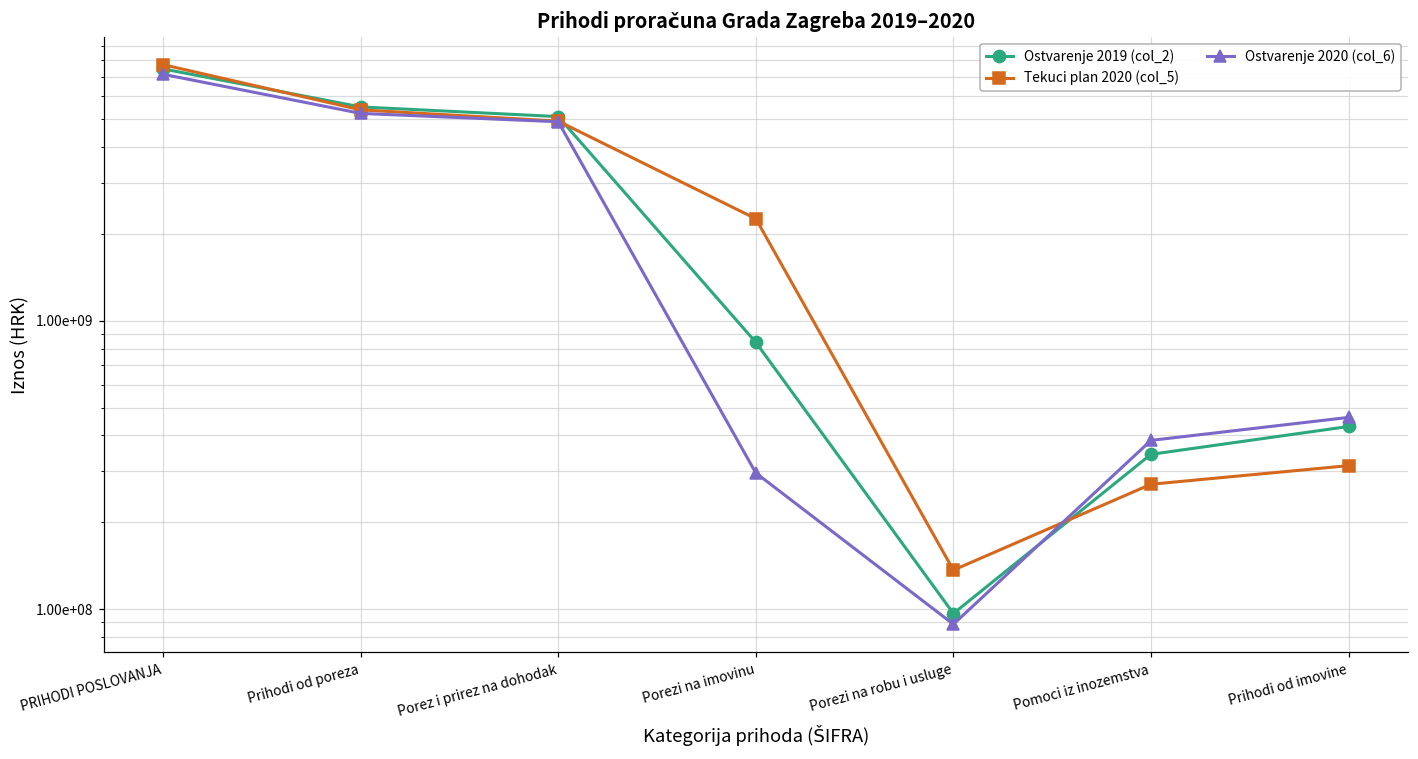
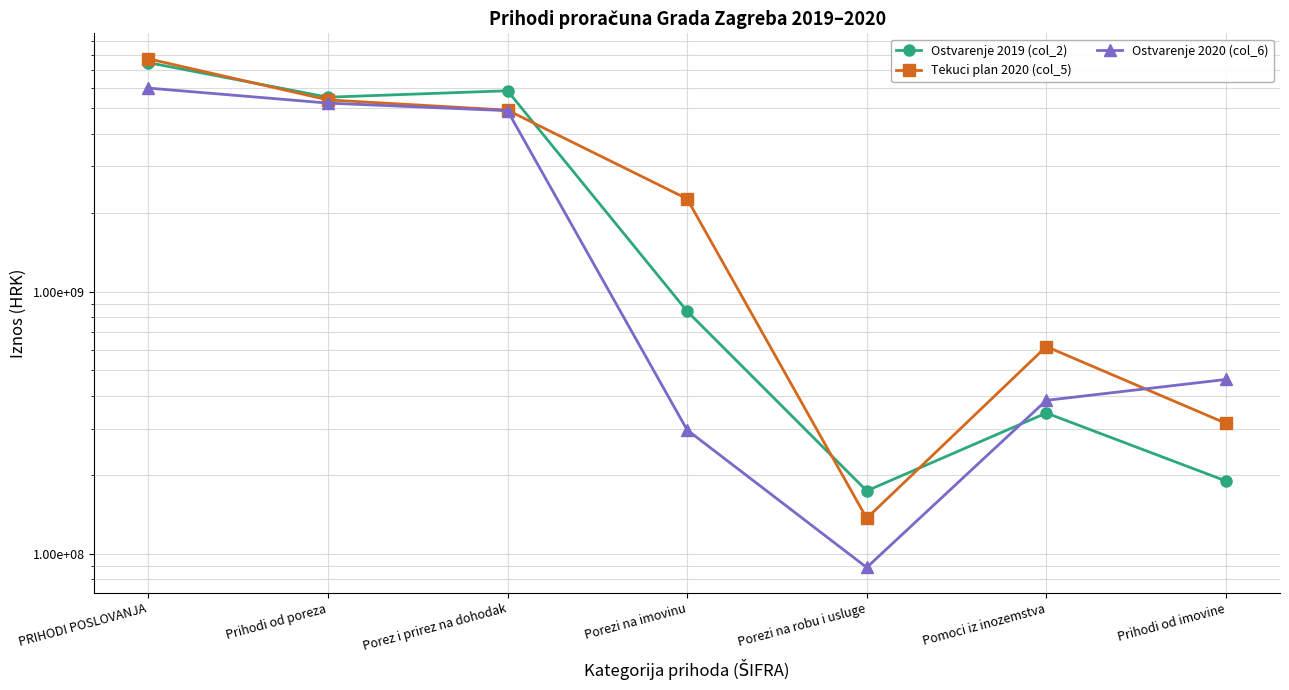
Ostvarenje 2020 (col_6), PRIHODI POSLOVANJA: 7200000000 -> 6000000000
Ostvarenje 2019 (col_2), Porez i prirez na dohodak: 5100000000 -> 5800000000
Ostvarenje 2019 (col_2), Porezi na robu i usluge: 97000000 -> 170000000
Tekuci plan 2020 (col_5), Pomoci iz inozemstva: 270000000 -> 620000000
Ostvarenje 2019 (col_2), Prihodi od imovine: 430000000 -> 190000000
